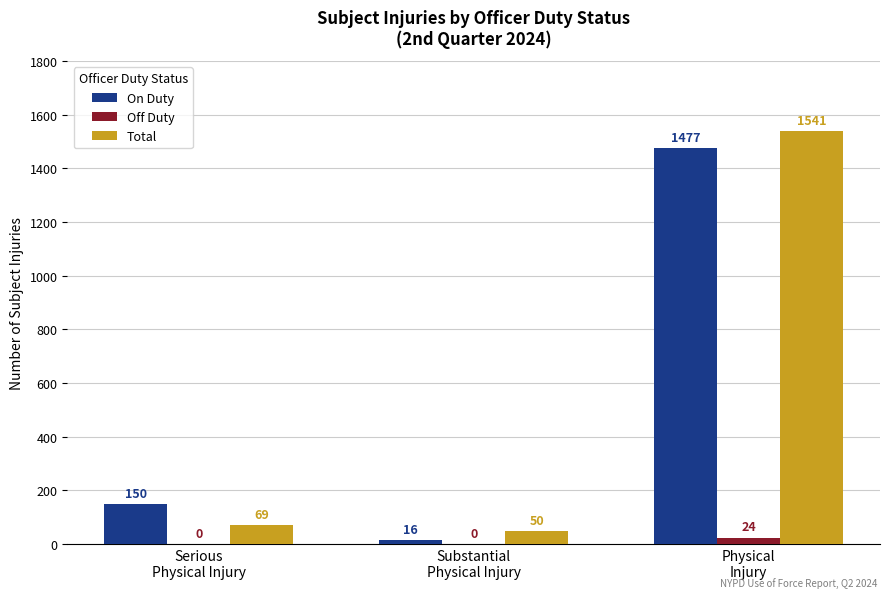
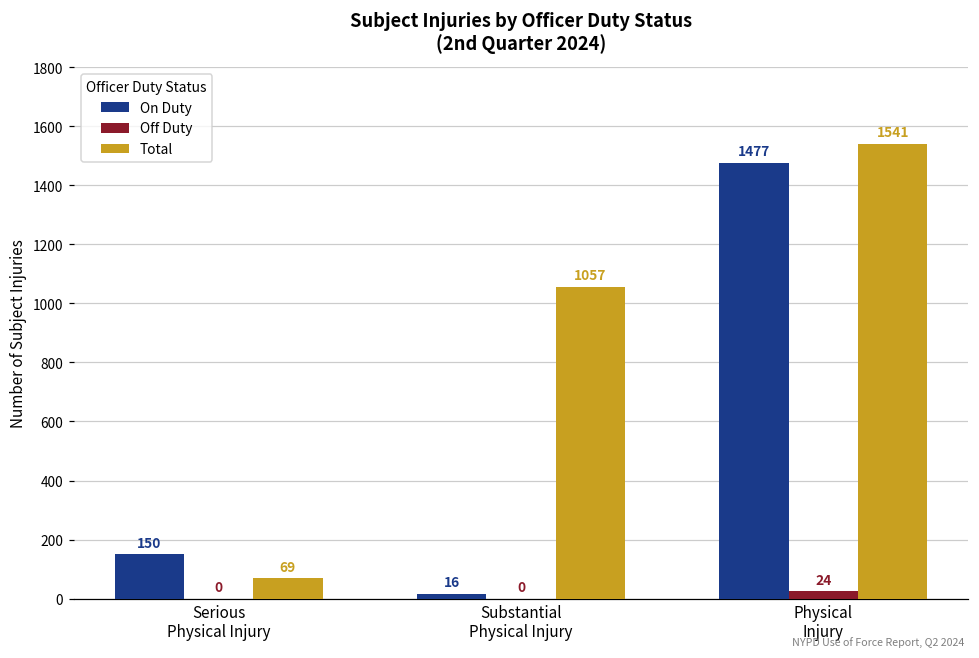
Total, Substantial Physical Injury: 50 -> 1057
